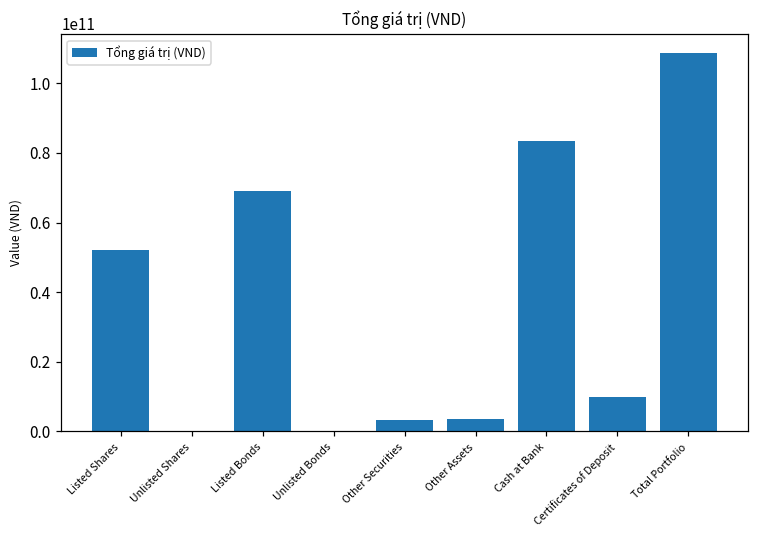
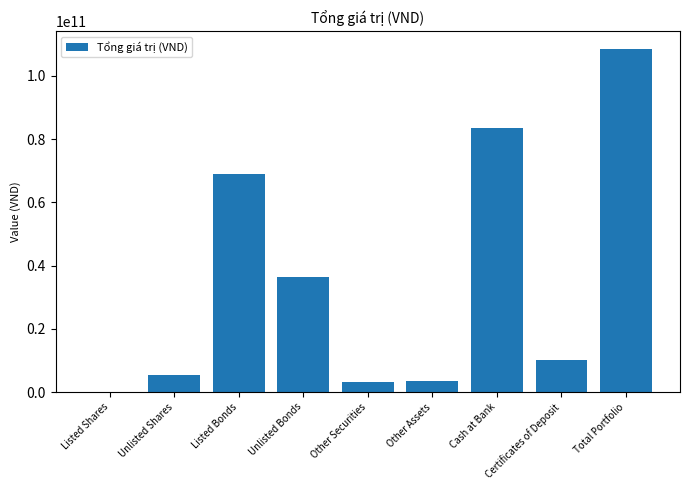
Listed Shares: 52000000000 -> 0
Unlisted Shares: 0 -> 5000000000
Unlisted Bonds: 0 -> 36000000000
